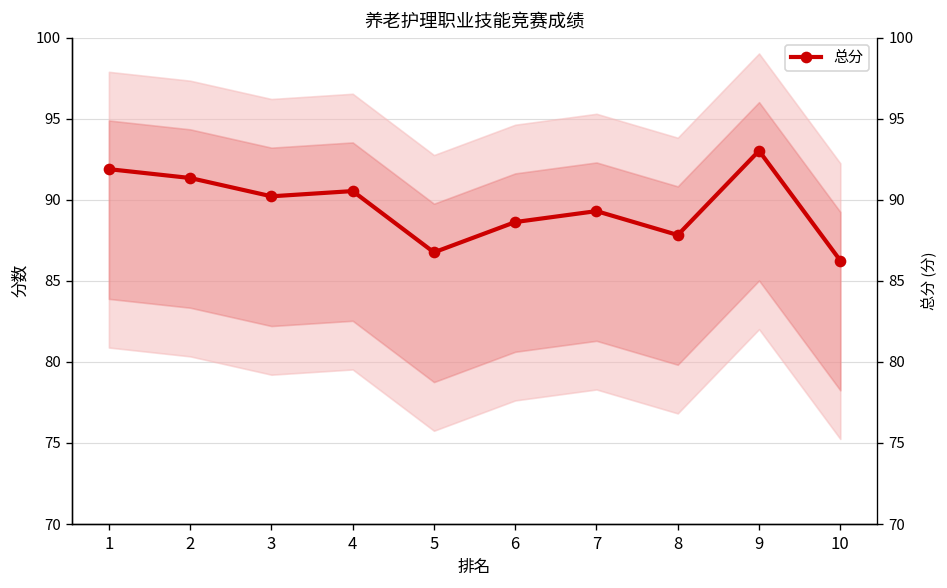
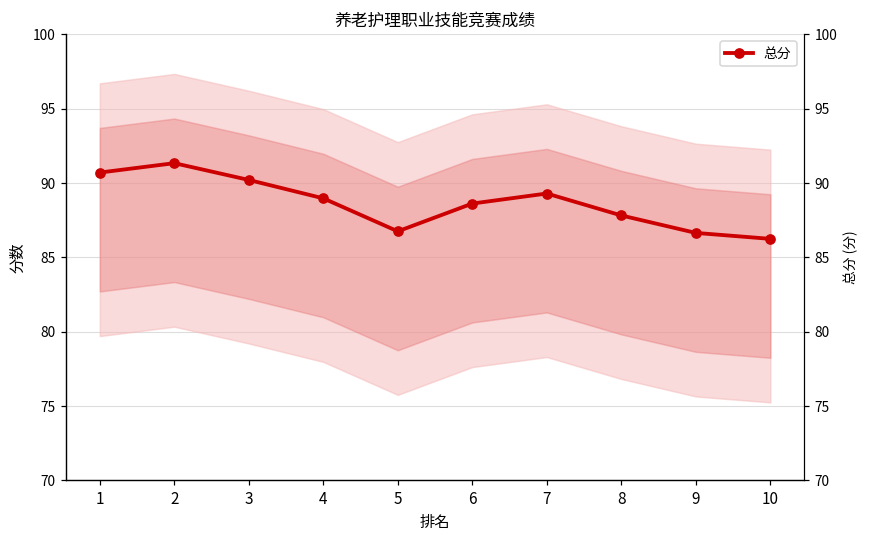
总分, 1: 91.9 -> 90.7
总分, 4: 90.5 -> 89.0
总分, 9: 93.0 -> 86.7
